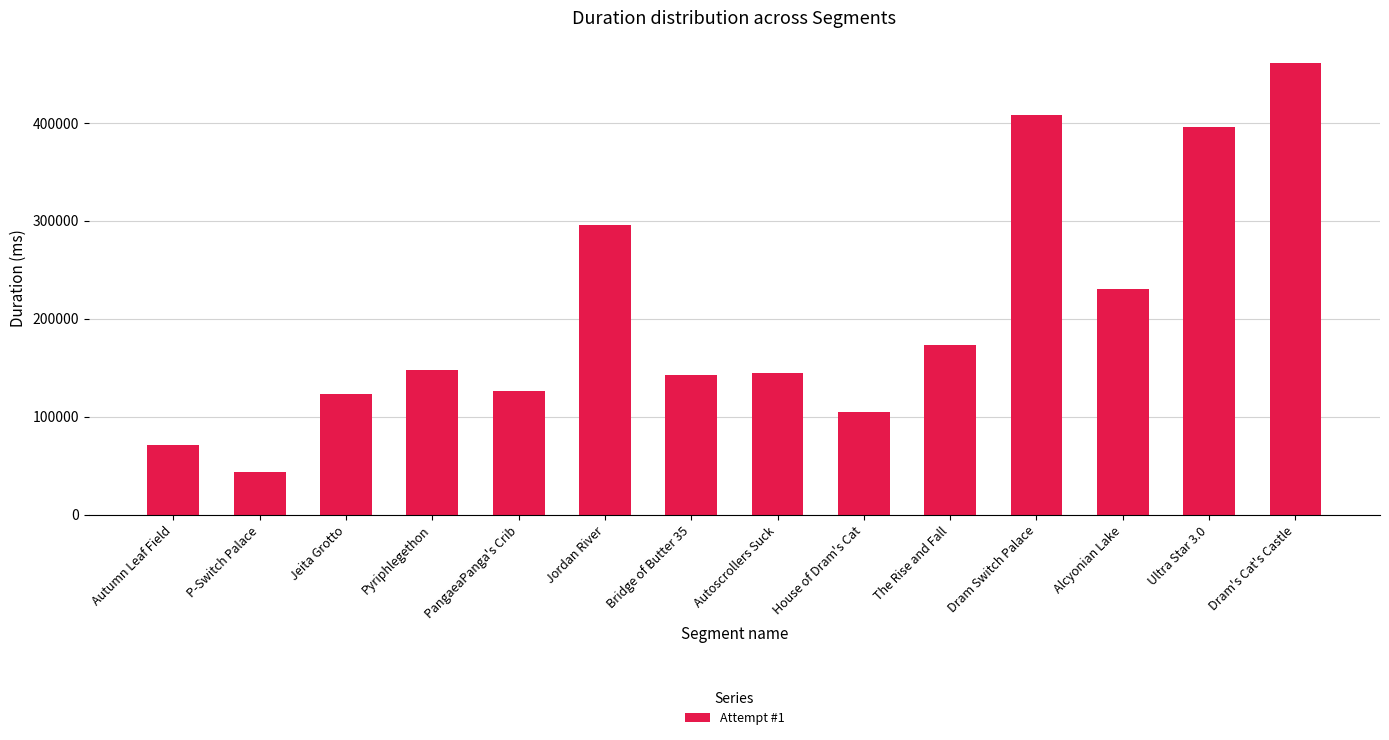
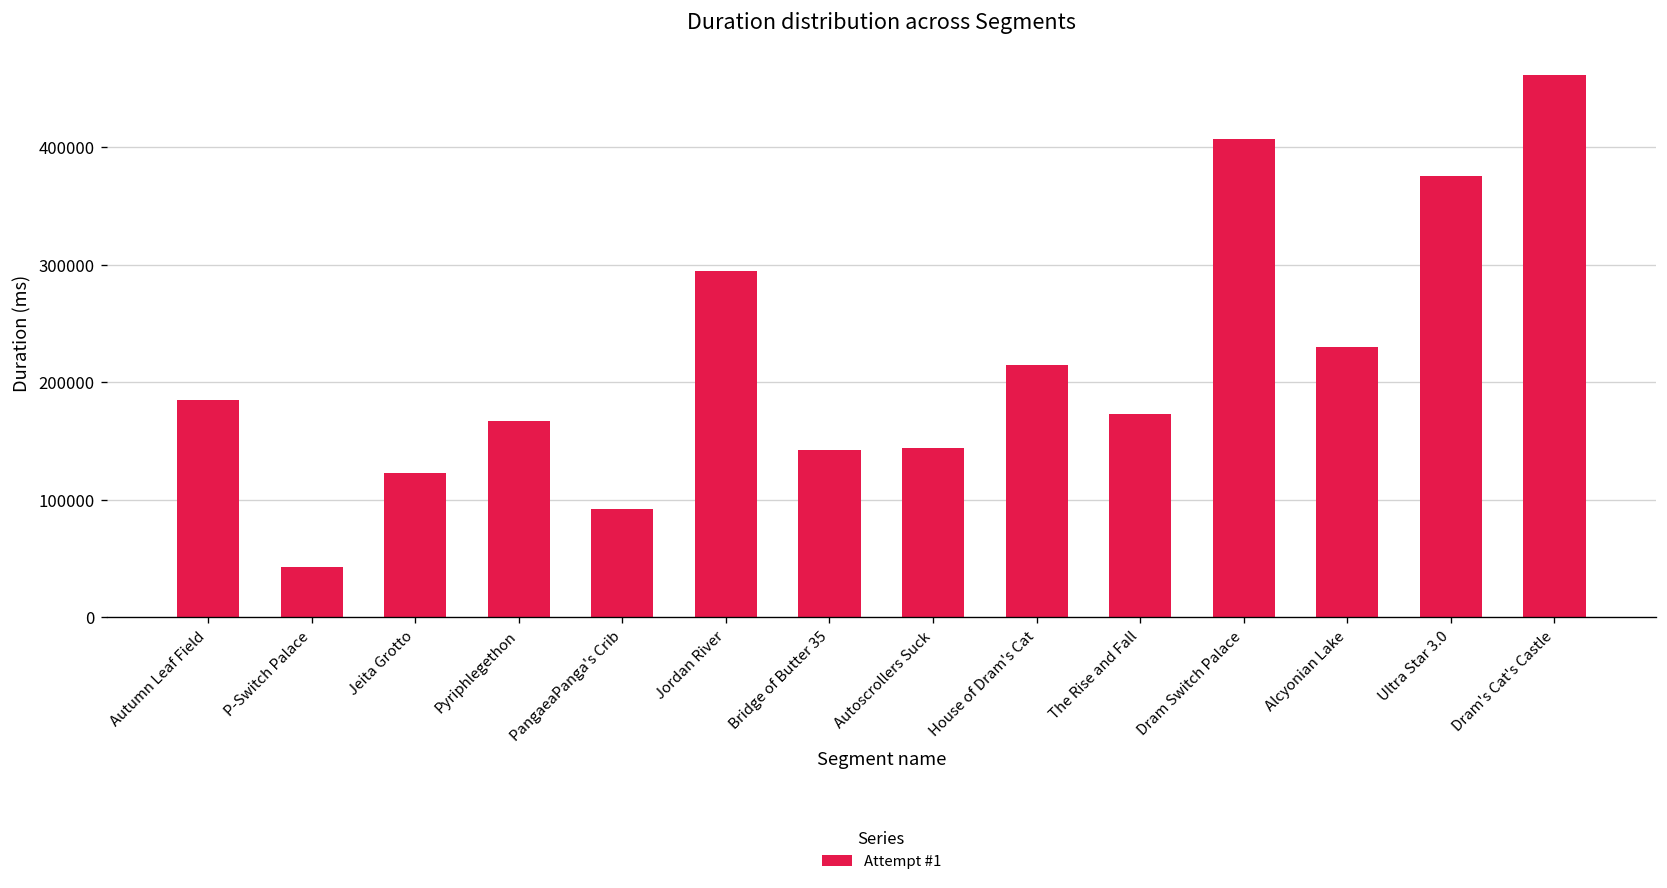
Autumn Leaf Field: 70000 -> 190000
Pyriphlegethon: 150000 -> 170000
PangaeaPanga's Crib: 130000 -> 90000
House of Dram's Cat: 100000 -> 220000
Ultra Star 3.0: 400000 -> 380000
